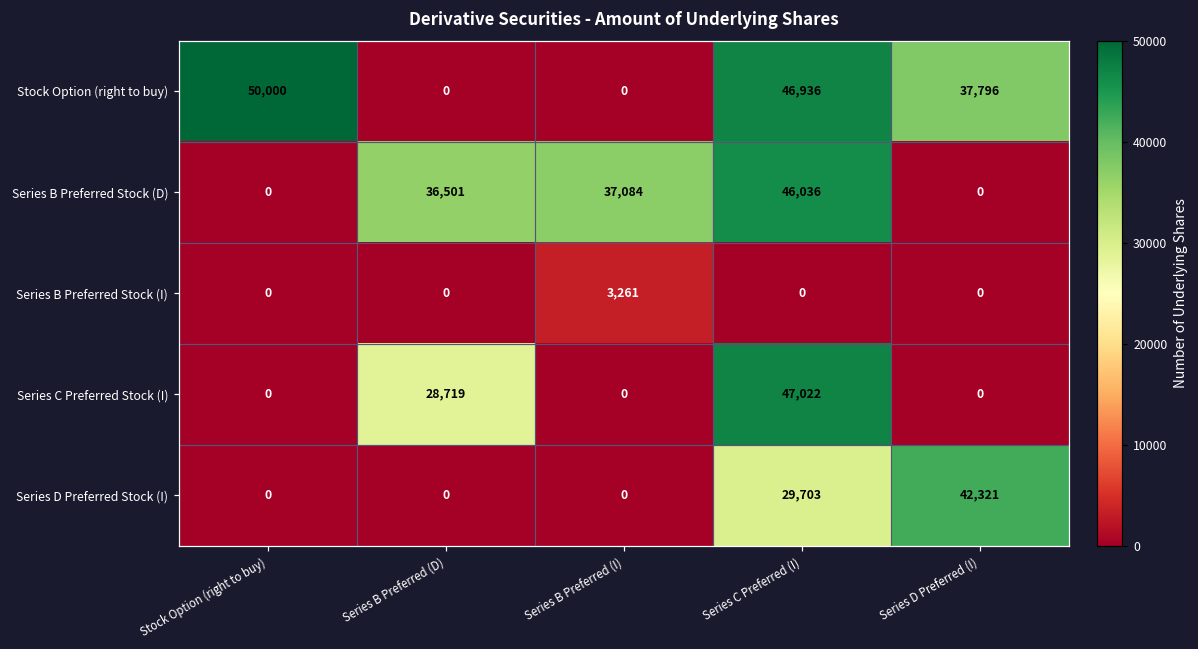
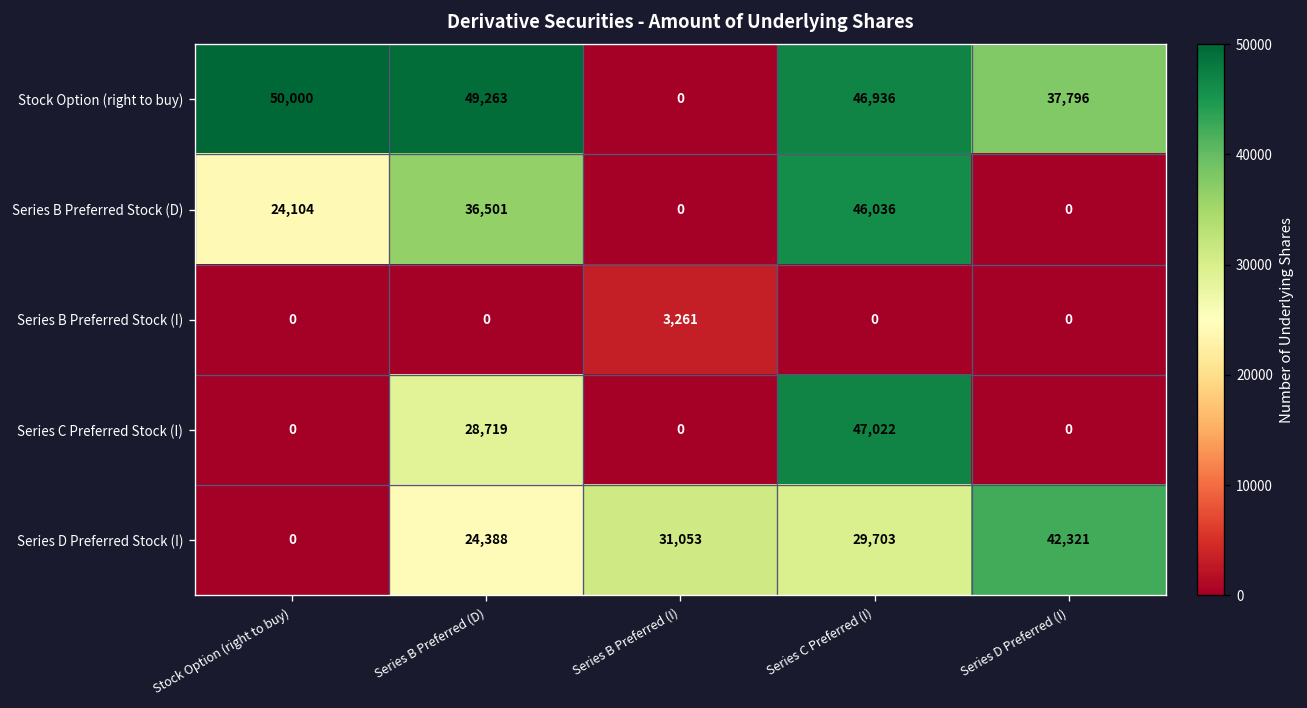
Stock Option (right to buy), Series B Preferred (D): 0 -> 49,263
Series B Preferred Stock (D), Stock Option (right to buy): 0 -> 24,104
Series B Preferred Stock (D), Series B Preferred (I): 37,084 -> 0
Series D Preferred Stock (I), Series B Preferred (D): 0 -> 24,388
Series D Preferred Stock (I), Series B Preferred (I): 0 -> 31,053
